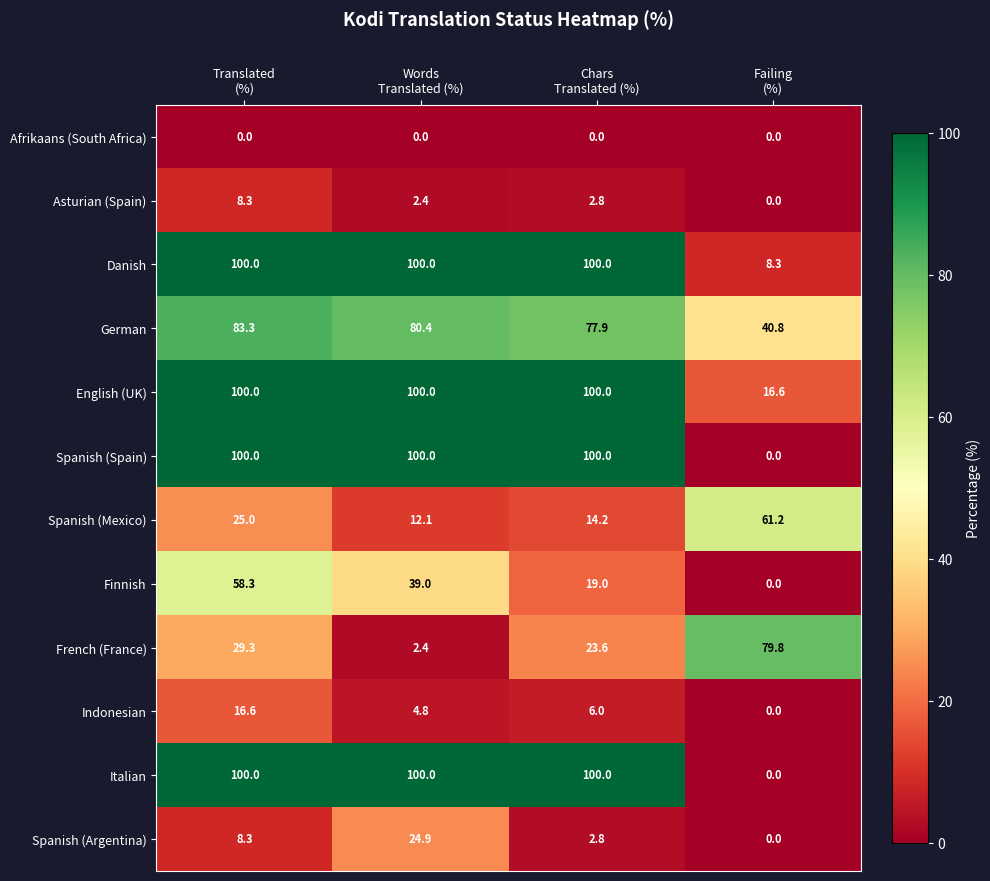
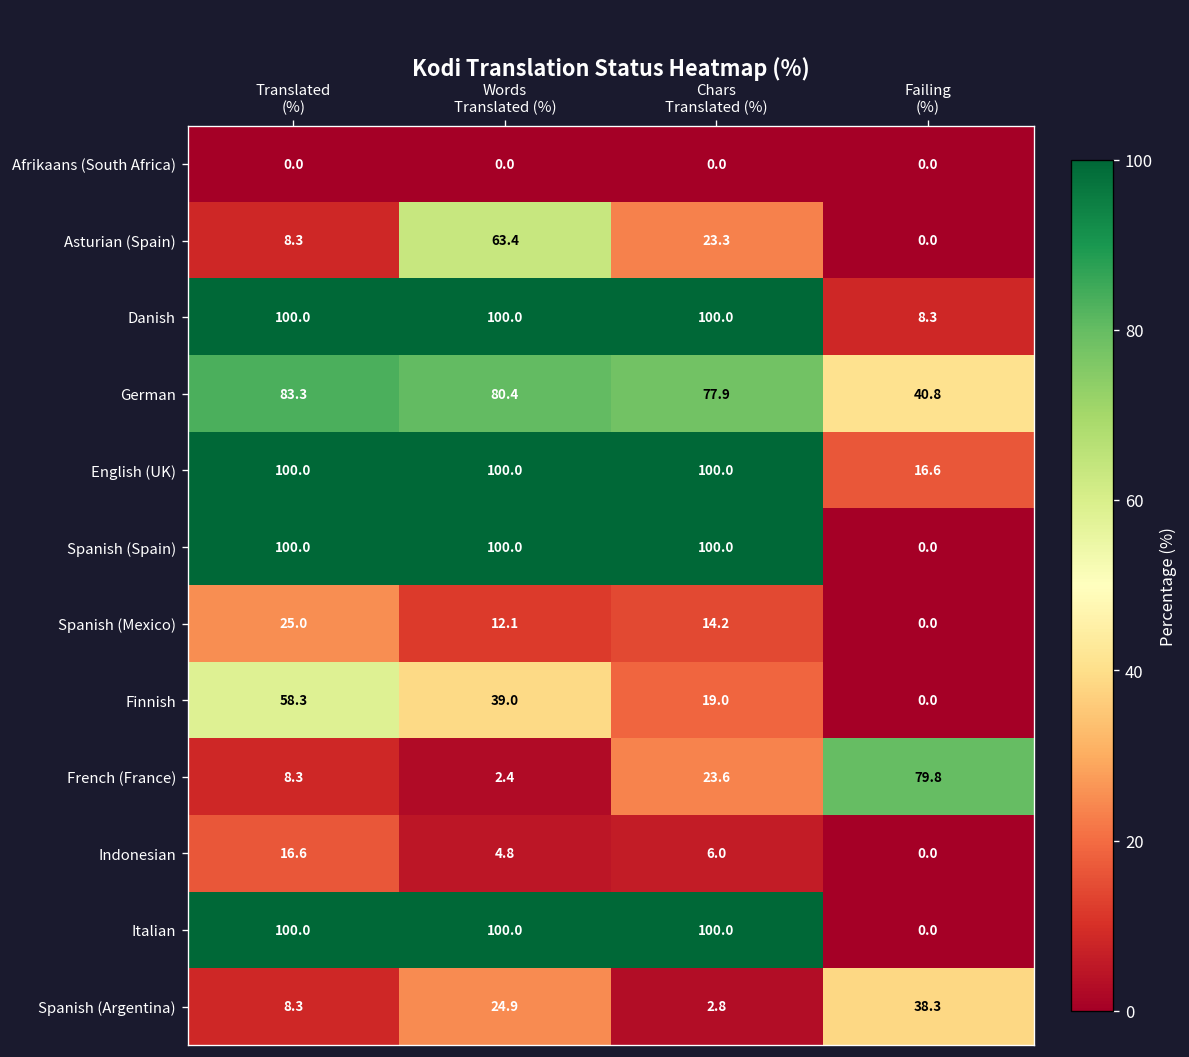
Asturian (Spain), Words Translated (%): 2.4 -> 63.4
Asturian (Spain), Chars Translated (%): 2.8 -> 23.3
Spanish (Mexico), Failing (%): 61.2 -> 0.0
French (France), Translated (%): 29.3 -> 8.3
Spanish (Argentina), Failing (%): 0.0 -> 38.3
